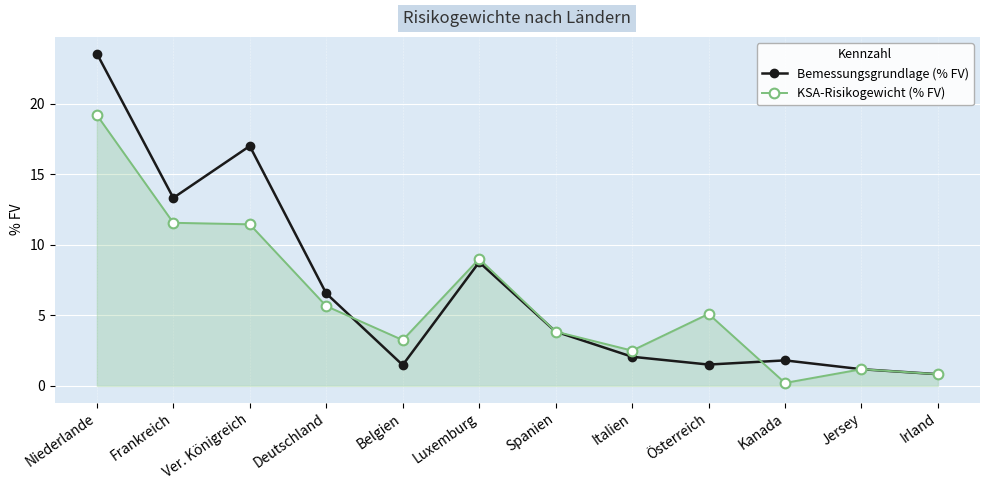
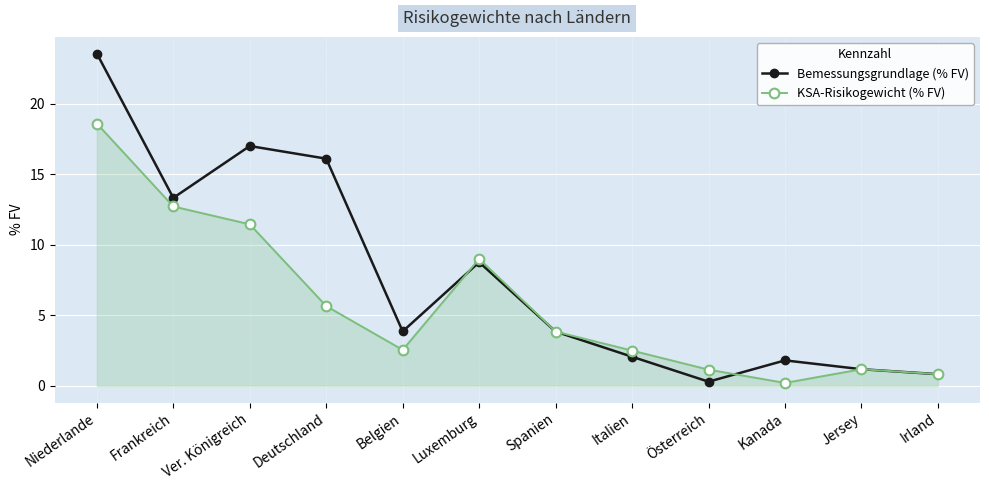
KSA-Risikogewicht (% FV), Niederlande: 19.2 -> 18.6
KSA-Risikogewicht (% FV), Frankreich: 11.6 -> 12.7
Bemessungsgrundlage (% FV), Deutschland: 6.6 -> 16.1
Bemessungsgrundlage (% FV), Belgien: 1.5 -> 3.9
KSA-Risikogewicht (% FV), Belgien: 3.2 -> 2.6
Bemessungsgrundlage (% FV), Österreich: 1.5 -> 0.3
KSA-Risikogewicht (% FV), Österreich: 5.1 -> 1.2
